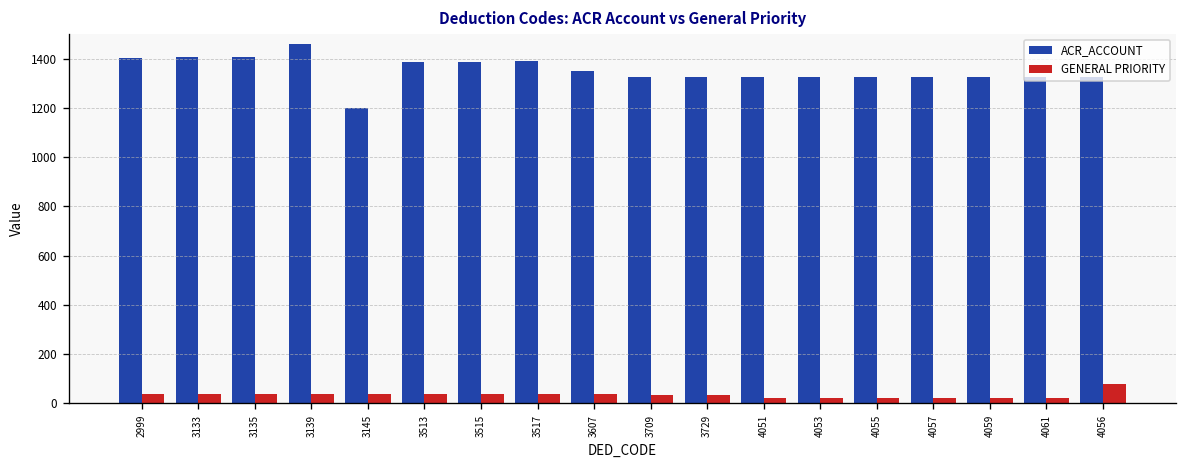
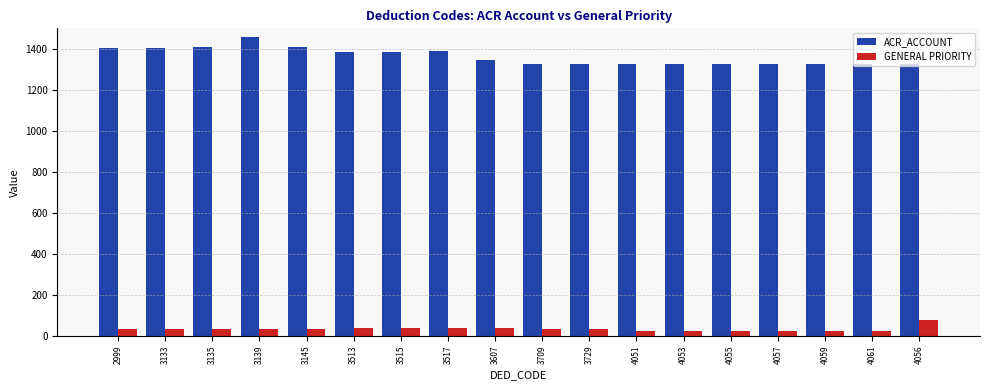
ACR_ACCOUNT, 3145: 1200 -> 1410
